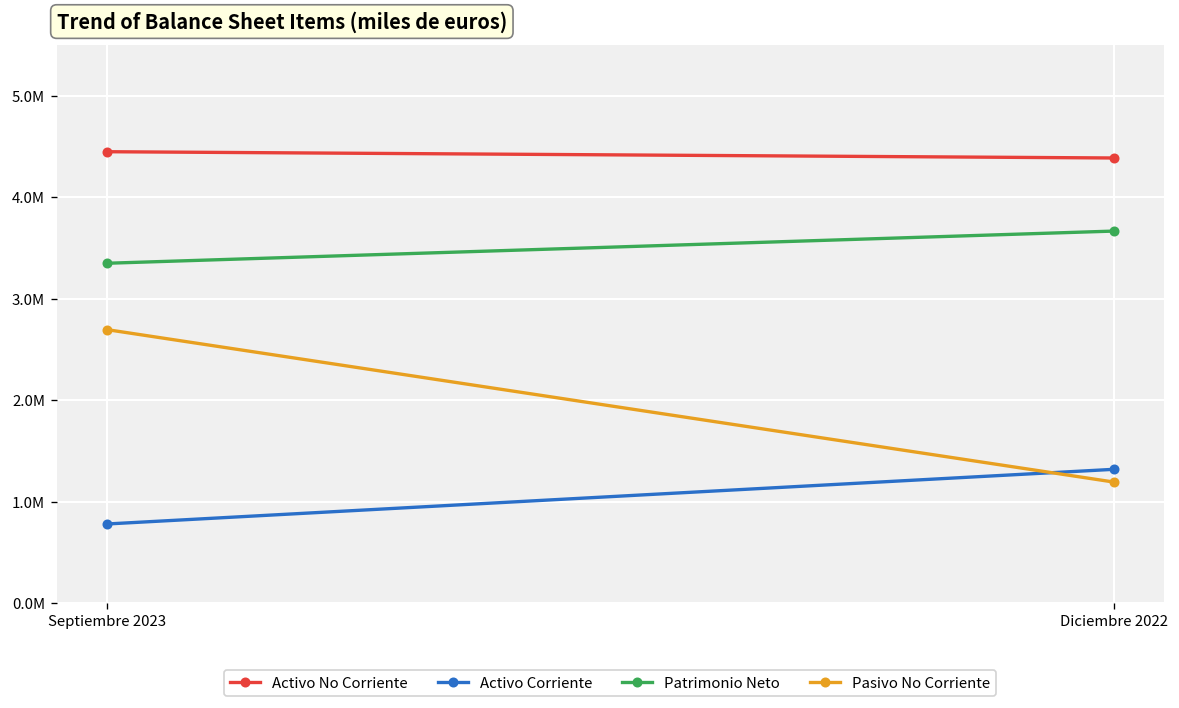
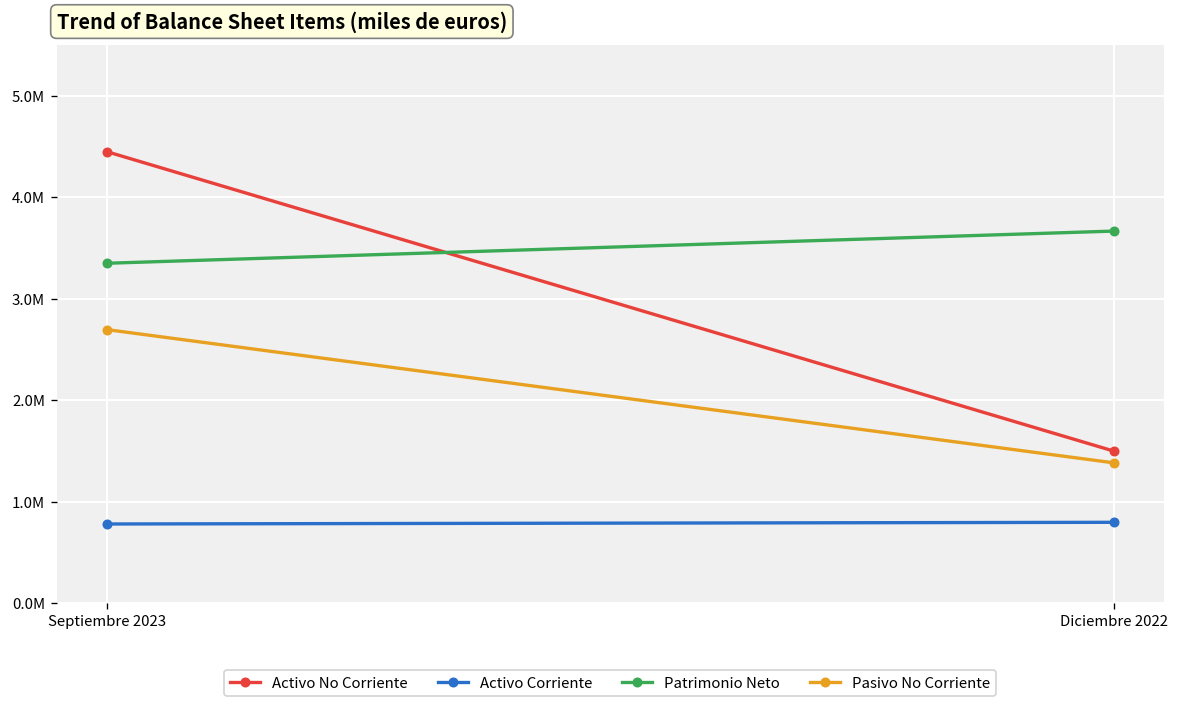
Activo No Corriente, Diciembre 2022: 4400000 -> 1500000
Activo Corriente, Diciembre 2022: 1300000 -> 800000
Pasivo No Corriente, Diciembre 2022: 1200000 -> 1400000
